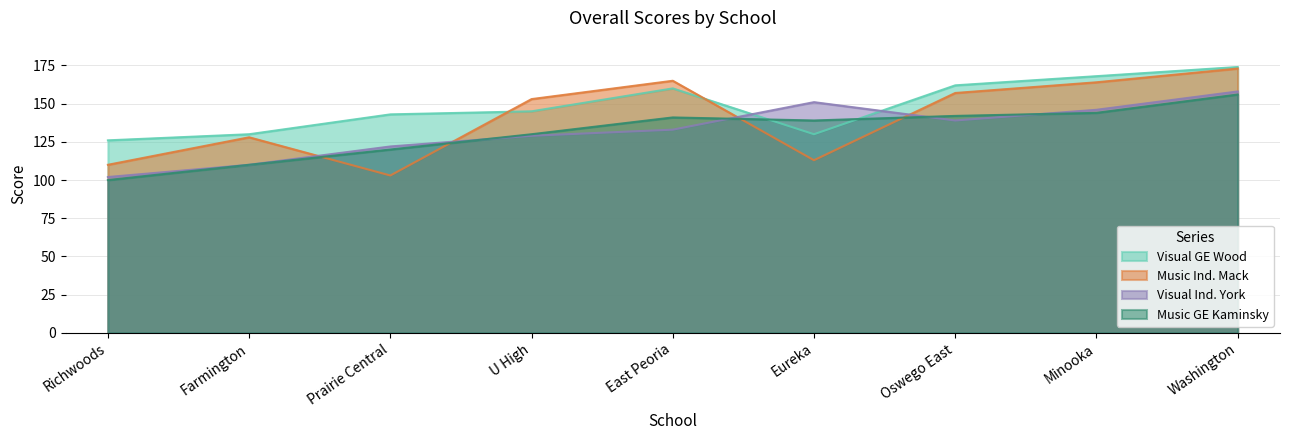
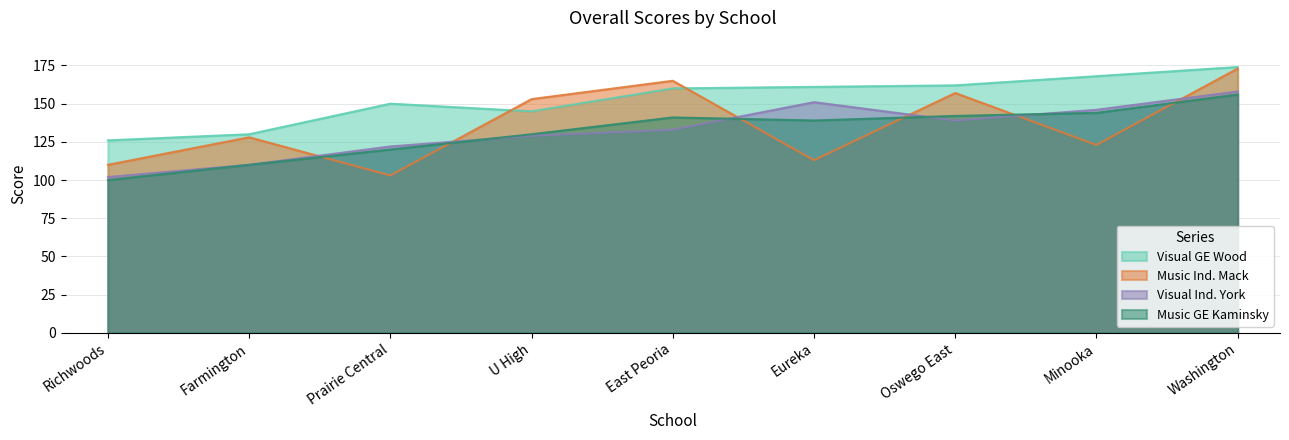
Visual GE Wood, Prairie Central: 143 -> 150
Visual GE Wood, Eureka: 130 -> 161
Music Ind. Mack, Minooka: 164 -> 123
